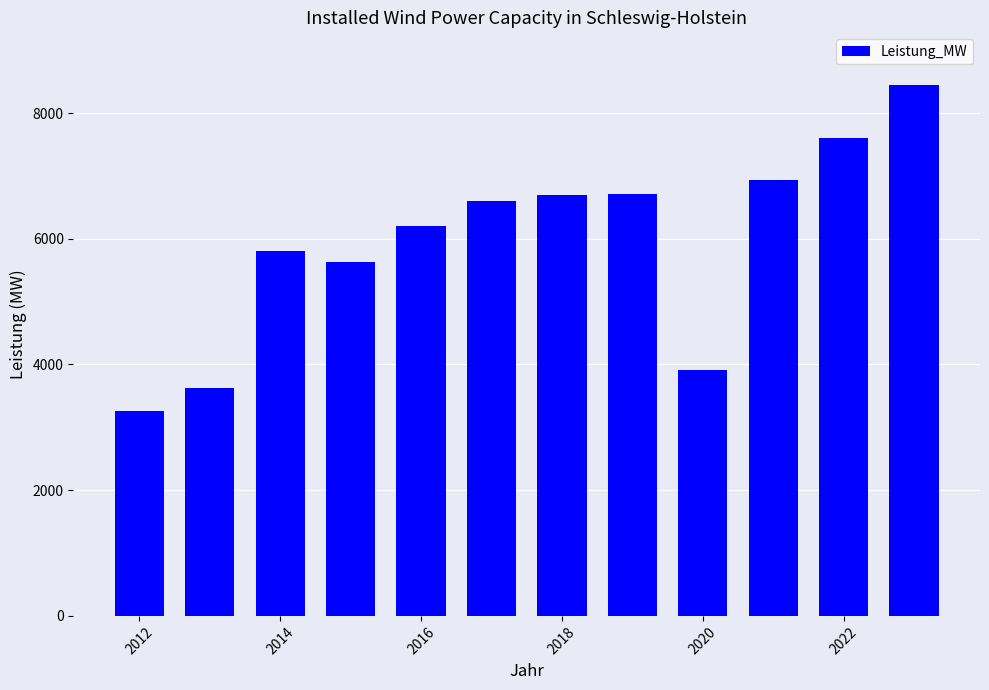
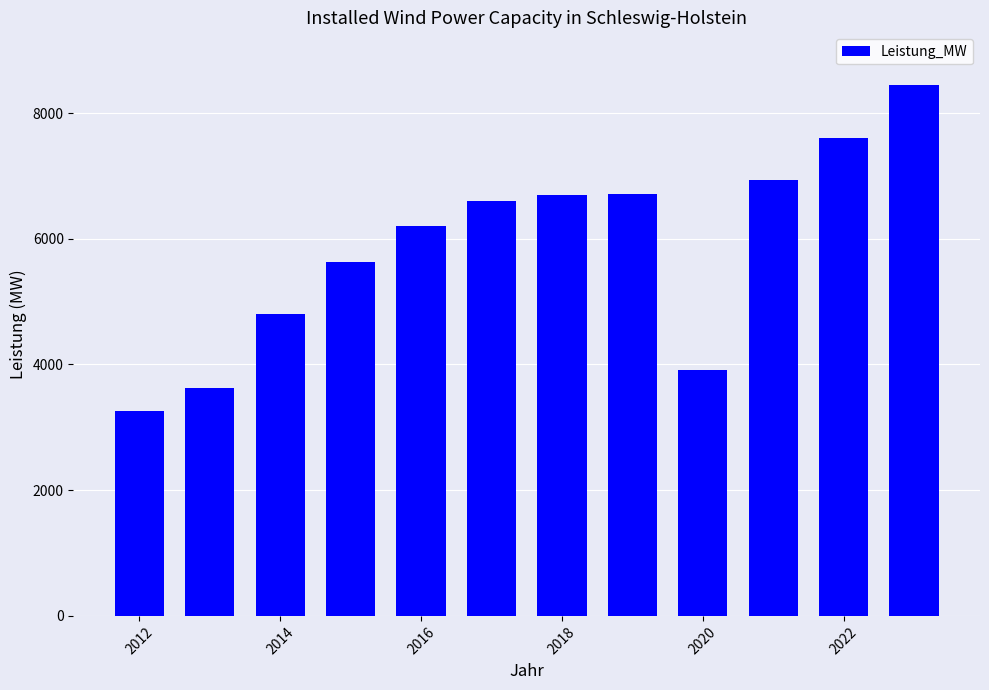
2014: 5800 -> 4800
